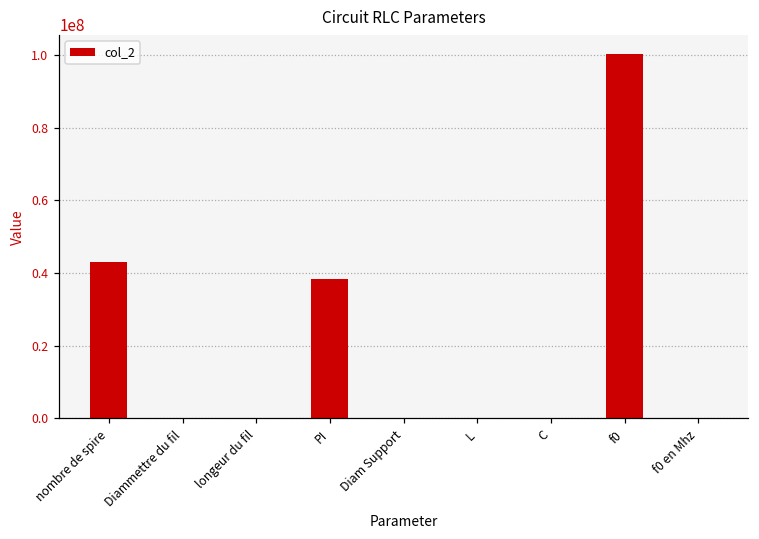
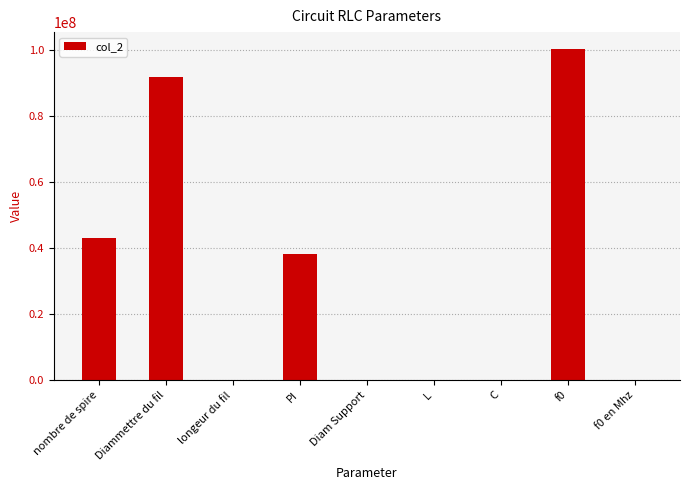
Diammettre du fil: 0 -> 92000000
